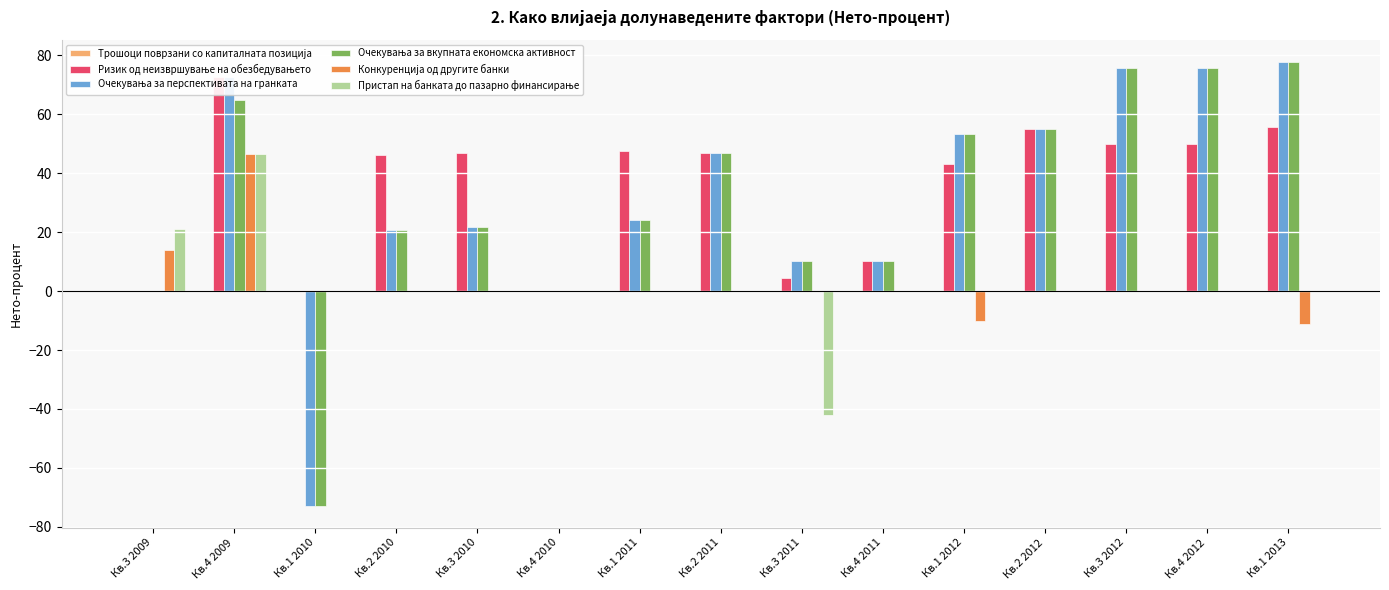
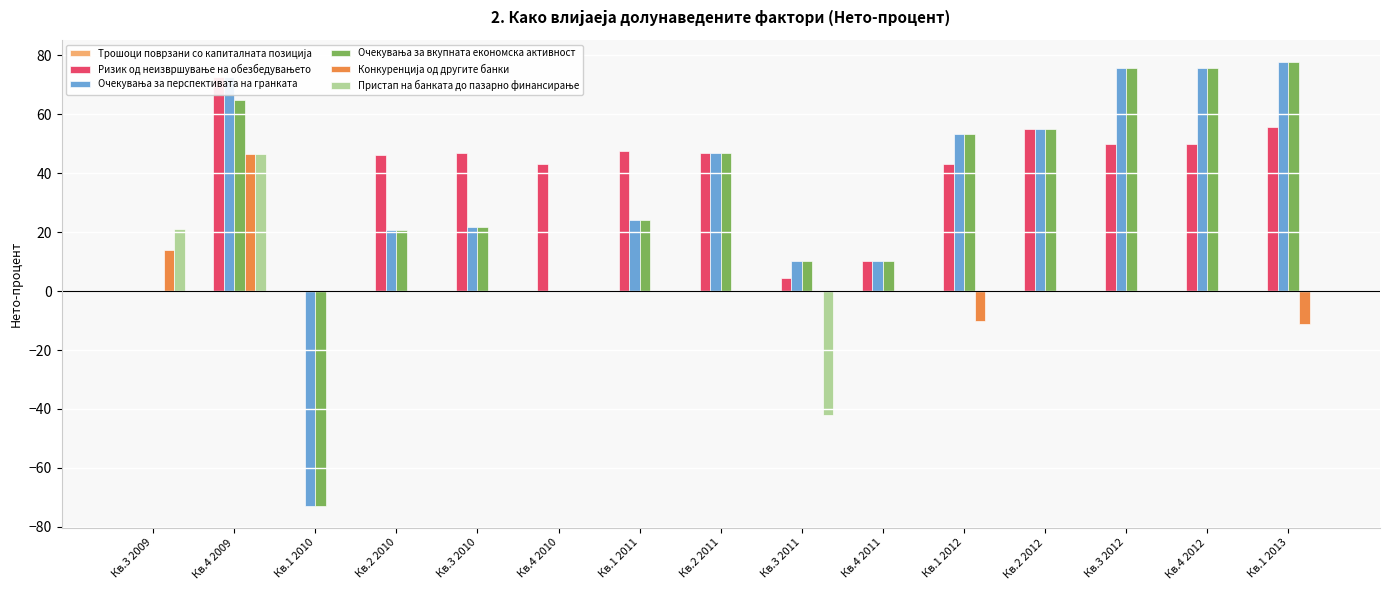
Ризик од неизвршување на обезбедувањето, Кв.4 2010: 0 -> 43
